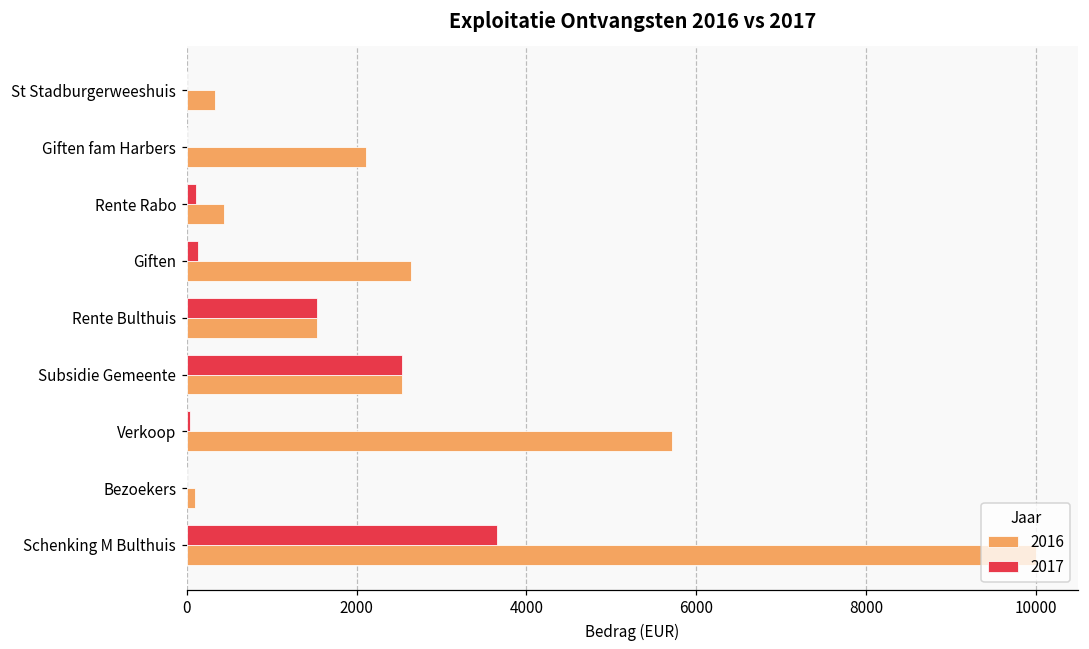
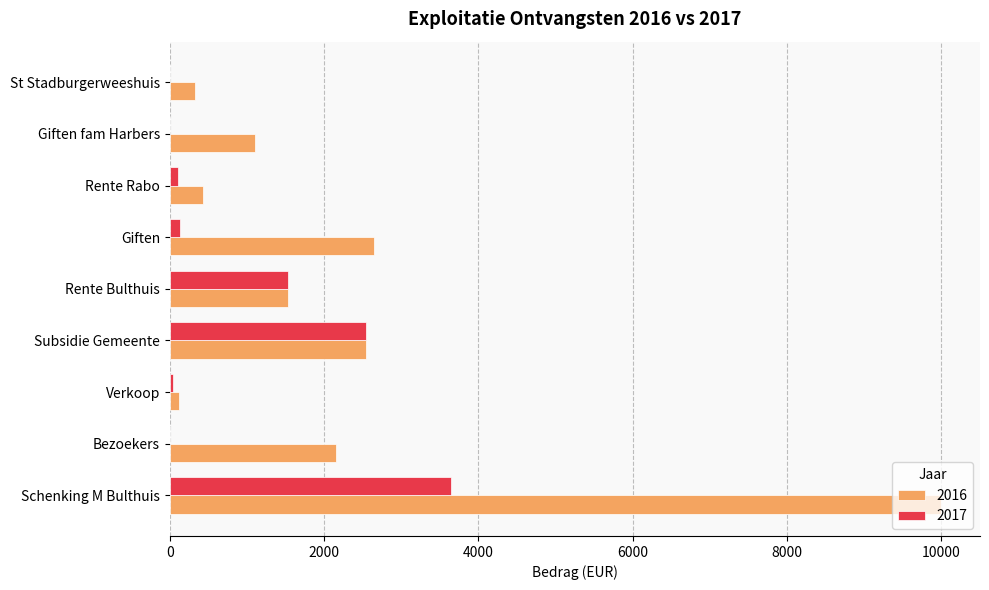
2016, Giften fam Harbers: 2100 -> 1100
2016, Verkoop: 5700 -> 100
2016, Bezoekers: 100 -> 2200
